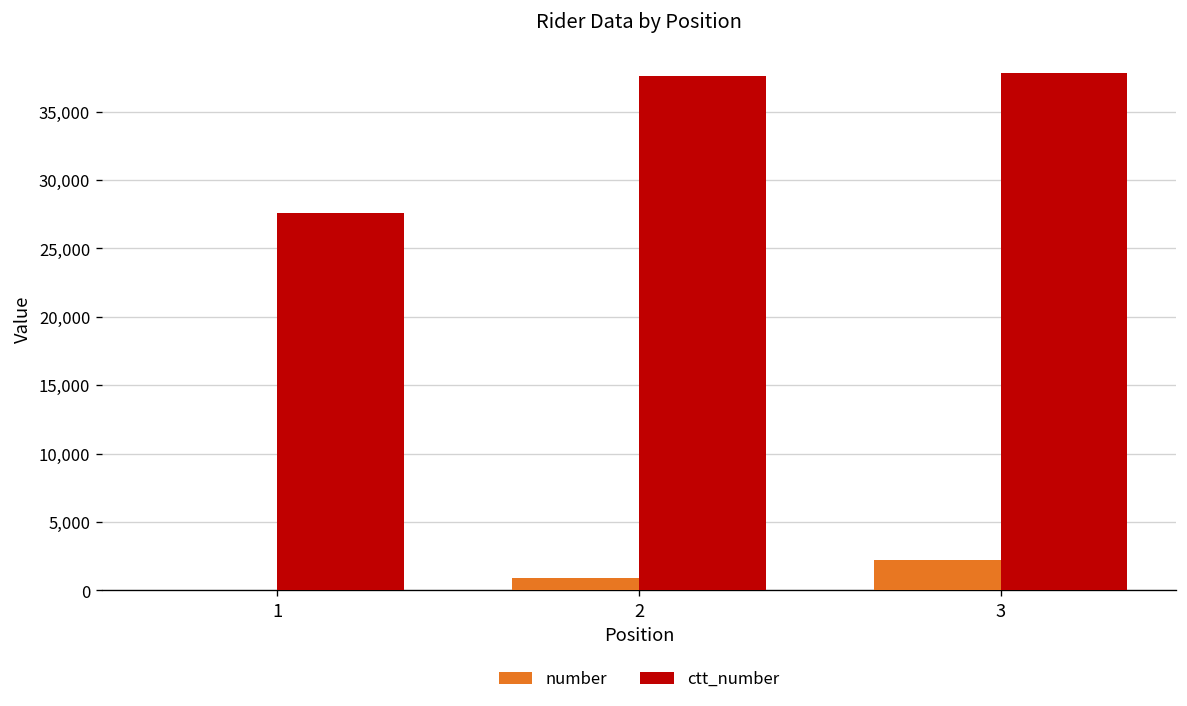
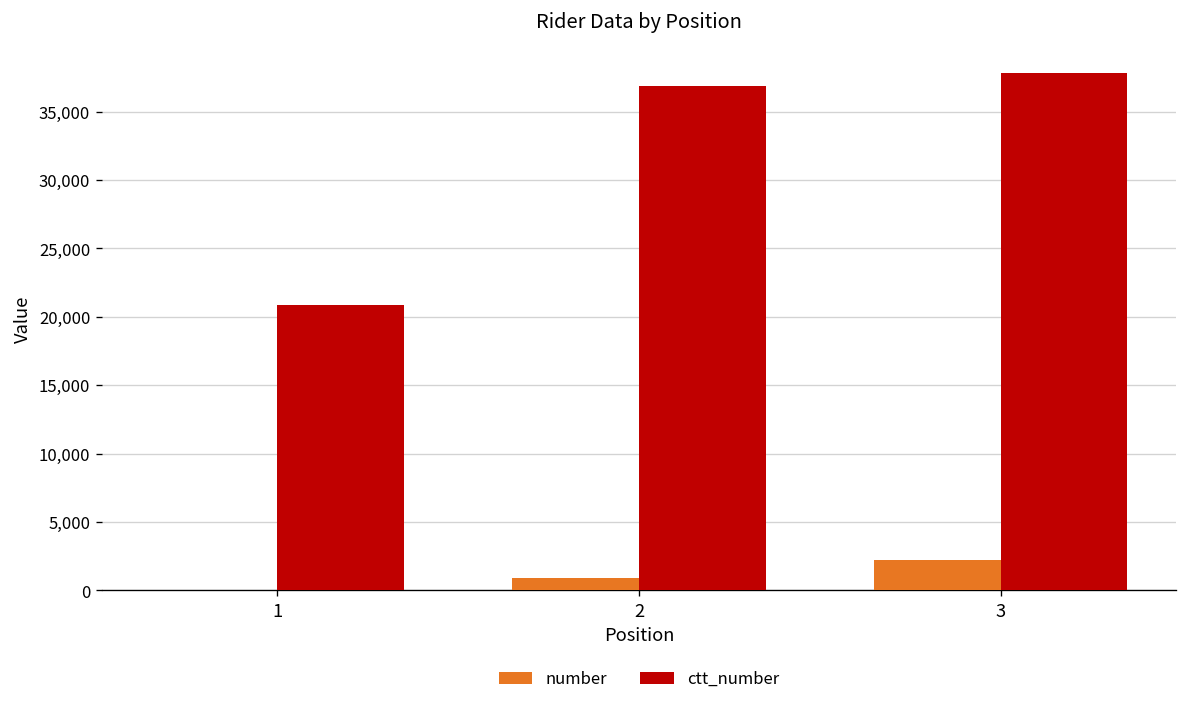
ctt_number, 1: 27,600 -> 20,900
ctt_number, 2: 37,600 -> 36,900
